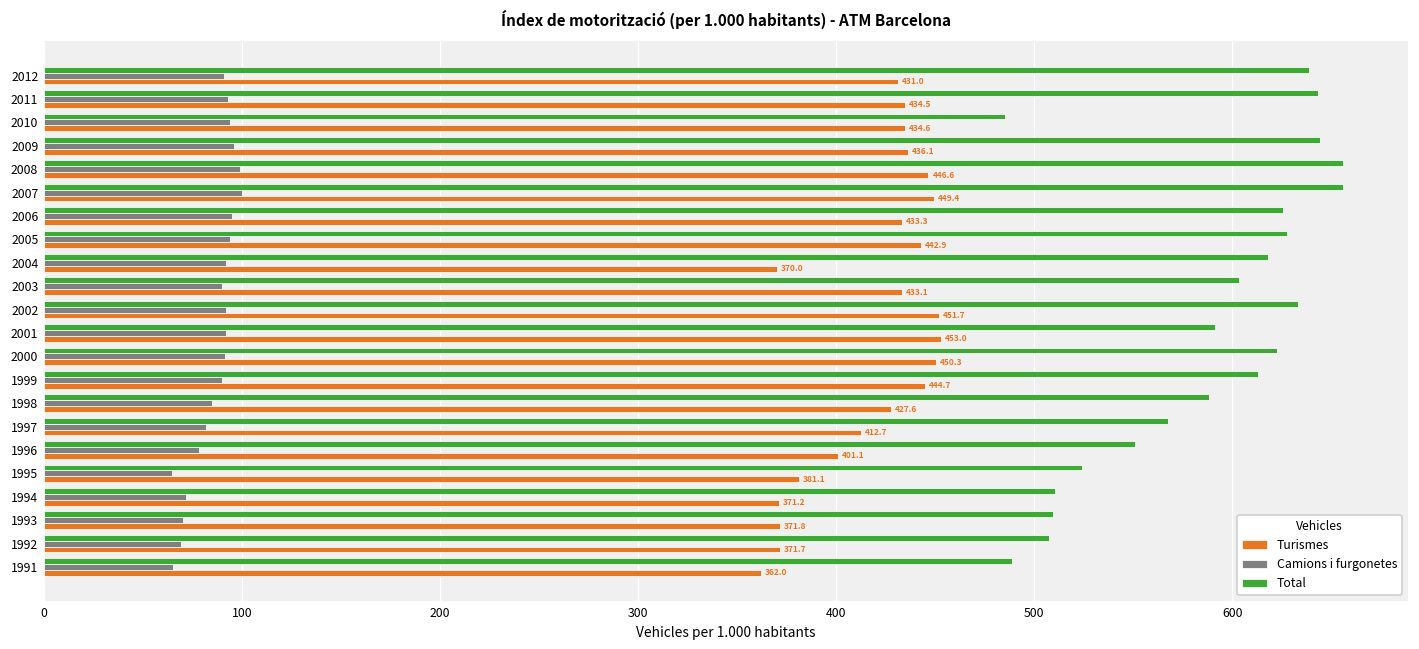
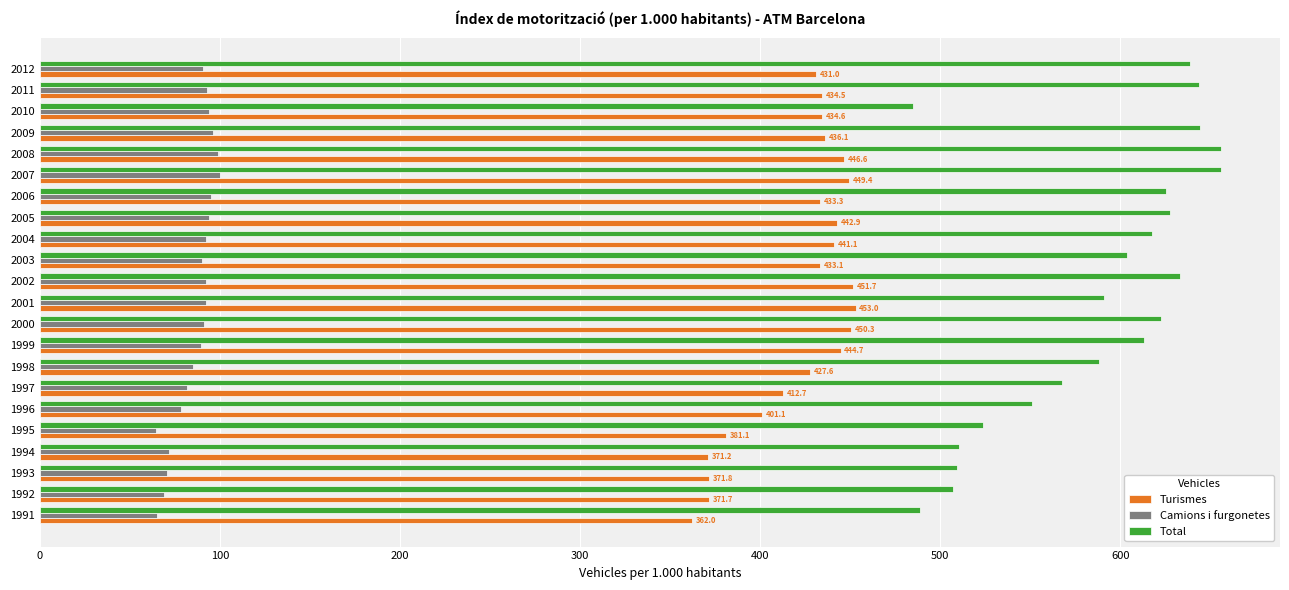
Turismes, 2004: 370.0 -> 441.1
